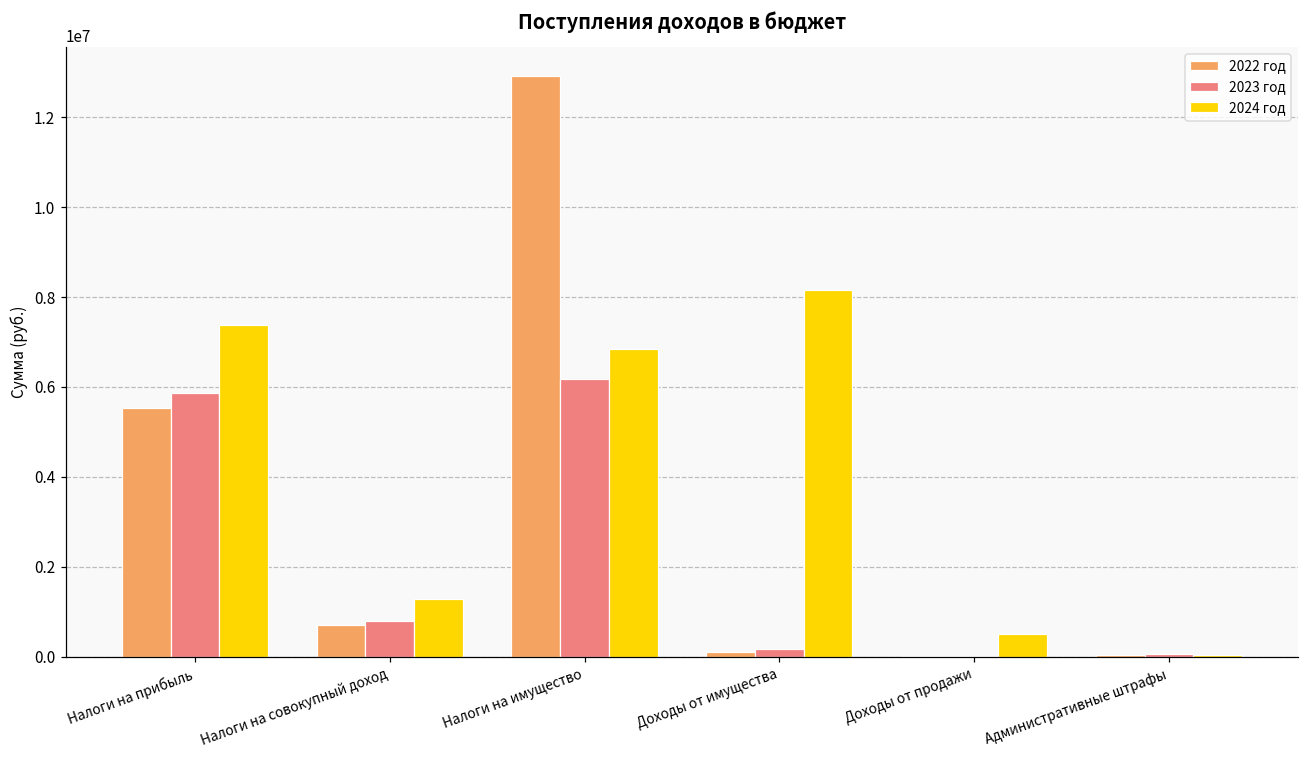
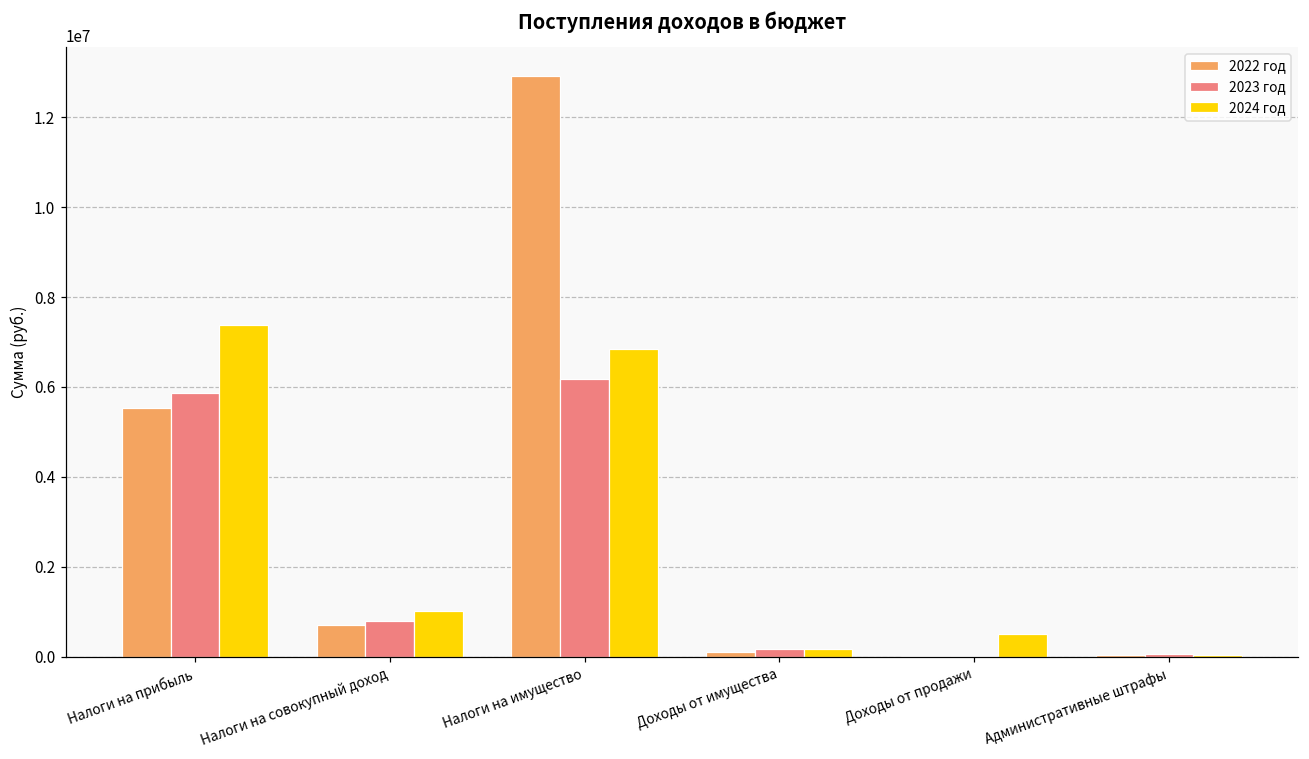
2024 год, Налоги на совокупный доход: 1300000 -> 1000000
2024 год, Доходы от имущества: 8200000 -> 200000
